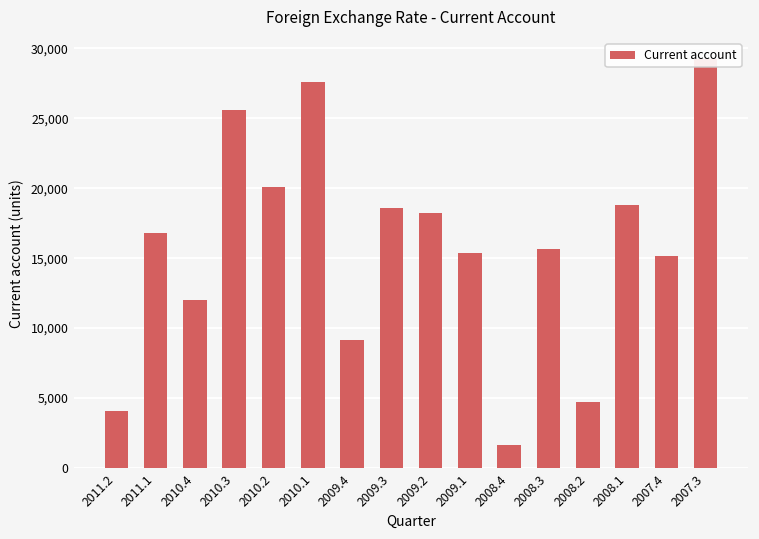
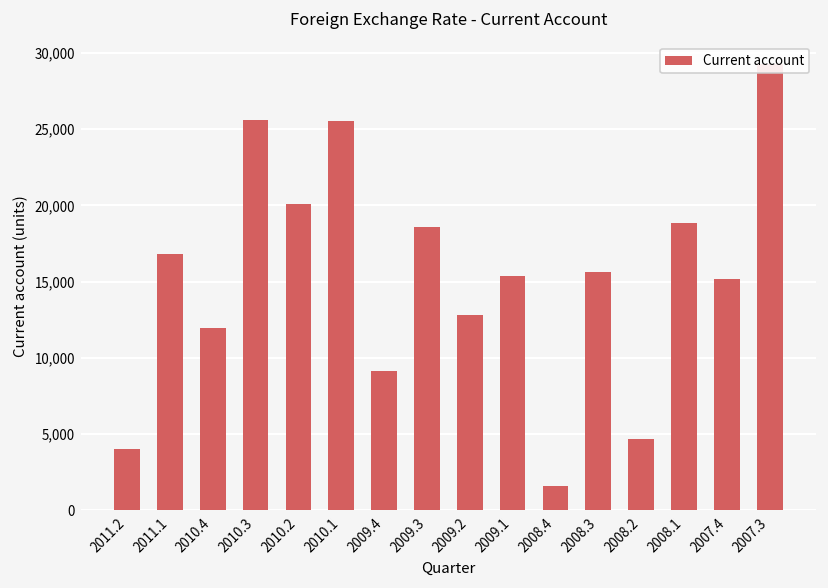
2010.1: 27,600 -> 25,600
2009.2: 18,300 -> 12,800
